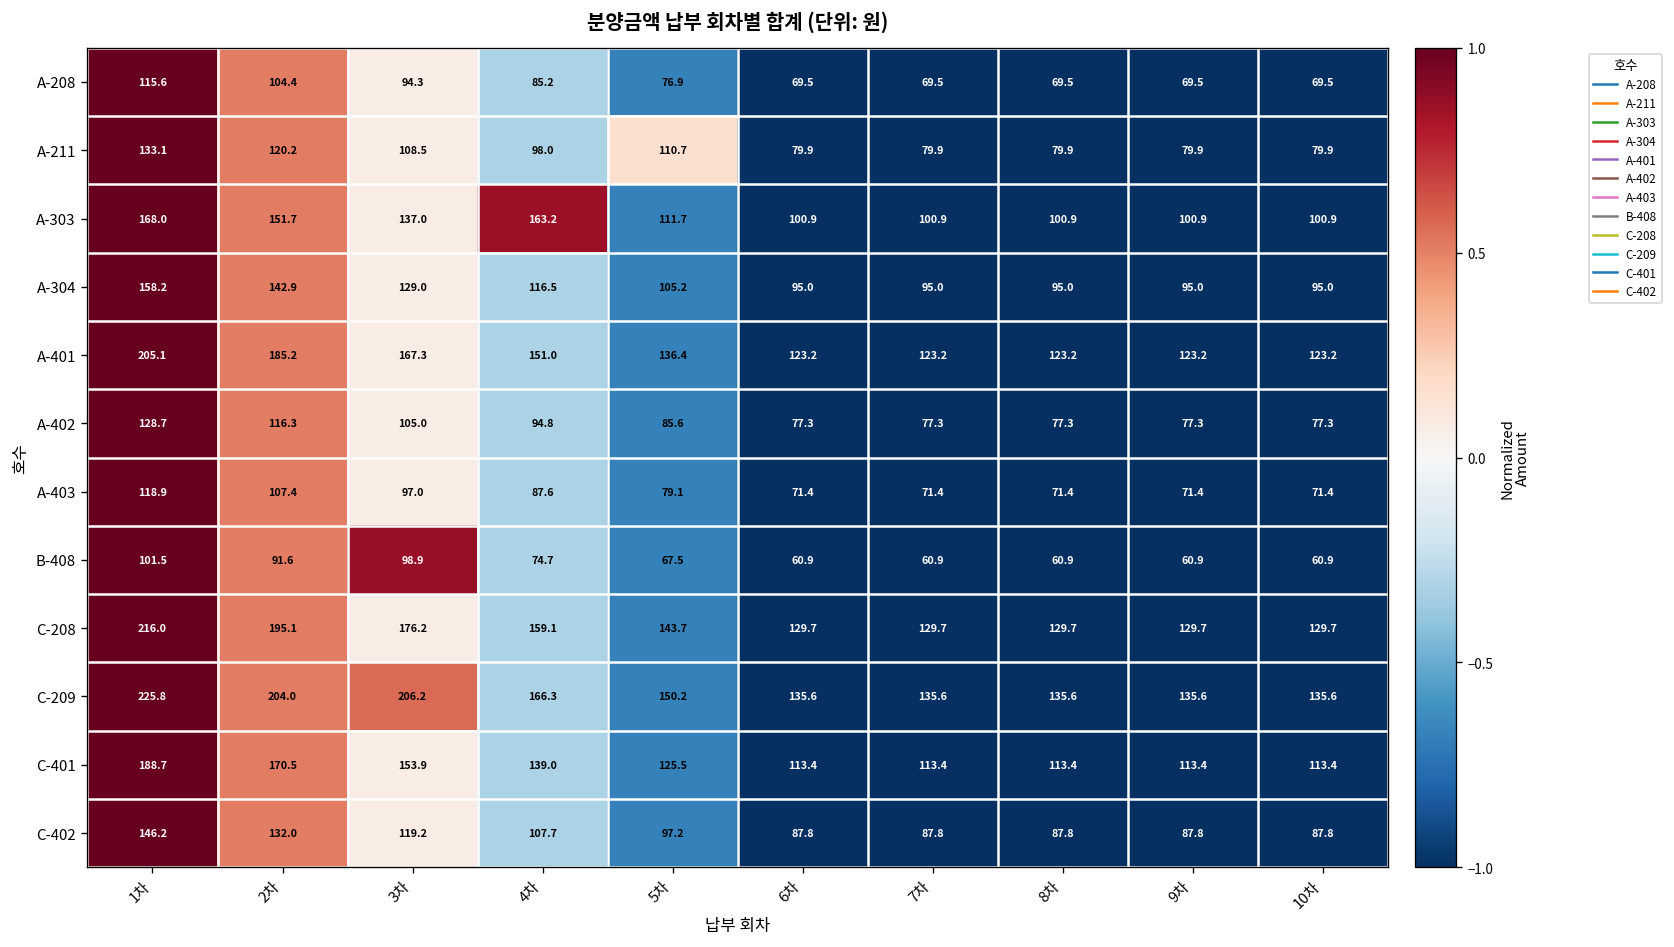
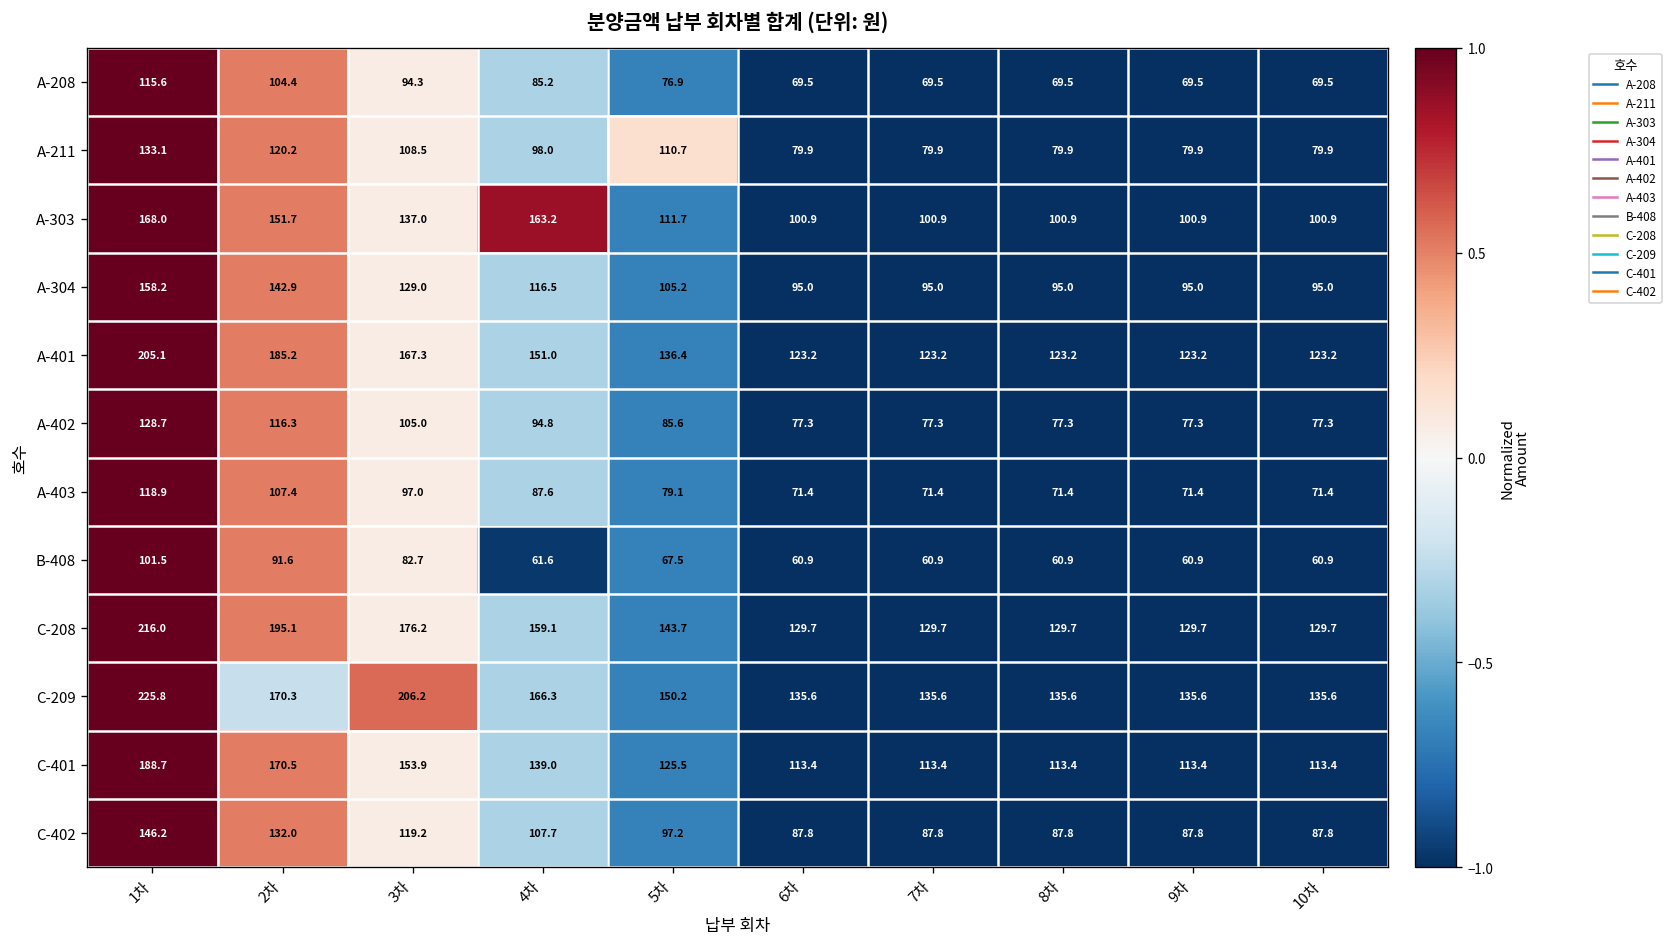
B-408, 3차: 98.9 -> 82.7
B-408, 4차: 74.7 -> 61.6
C-209, 2차: 204.0 -> 170.3
